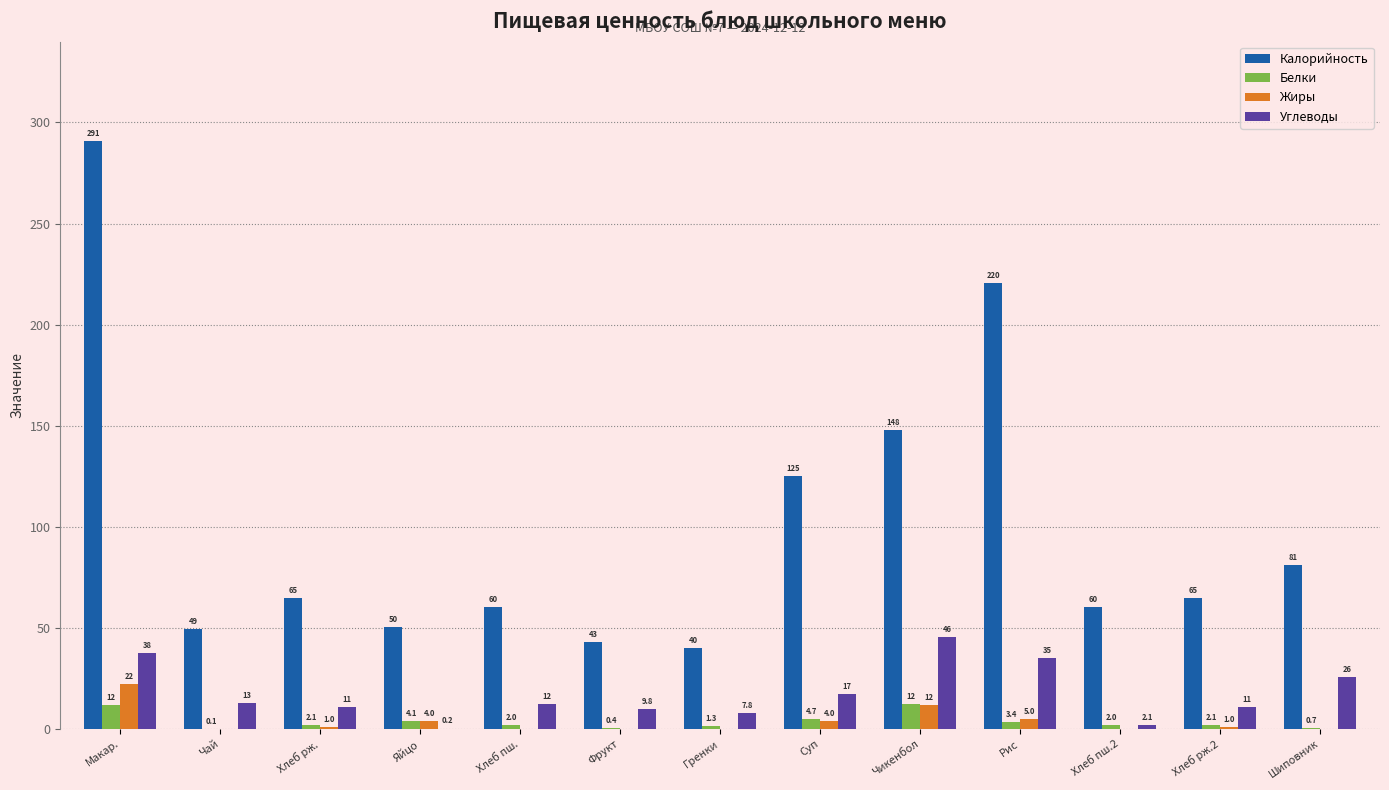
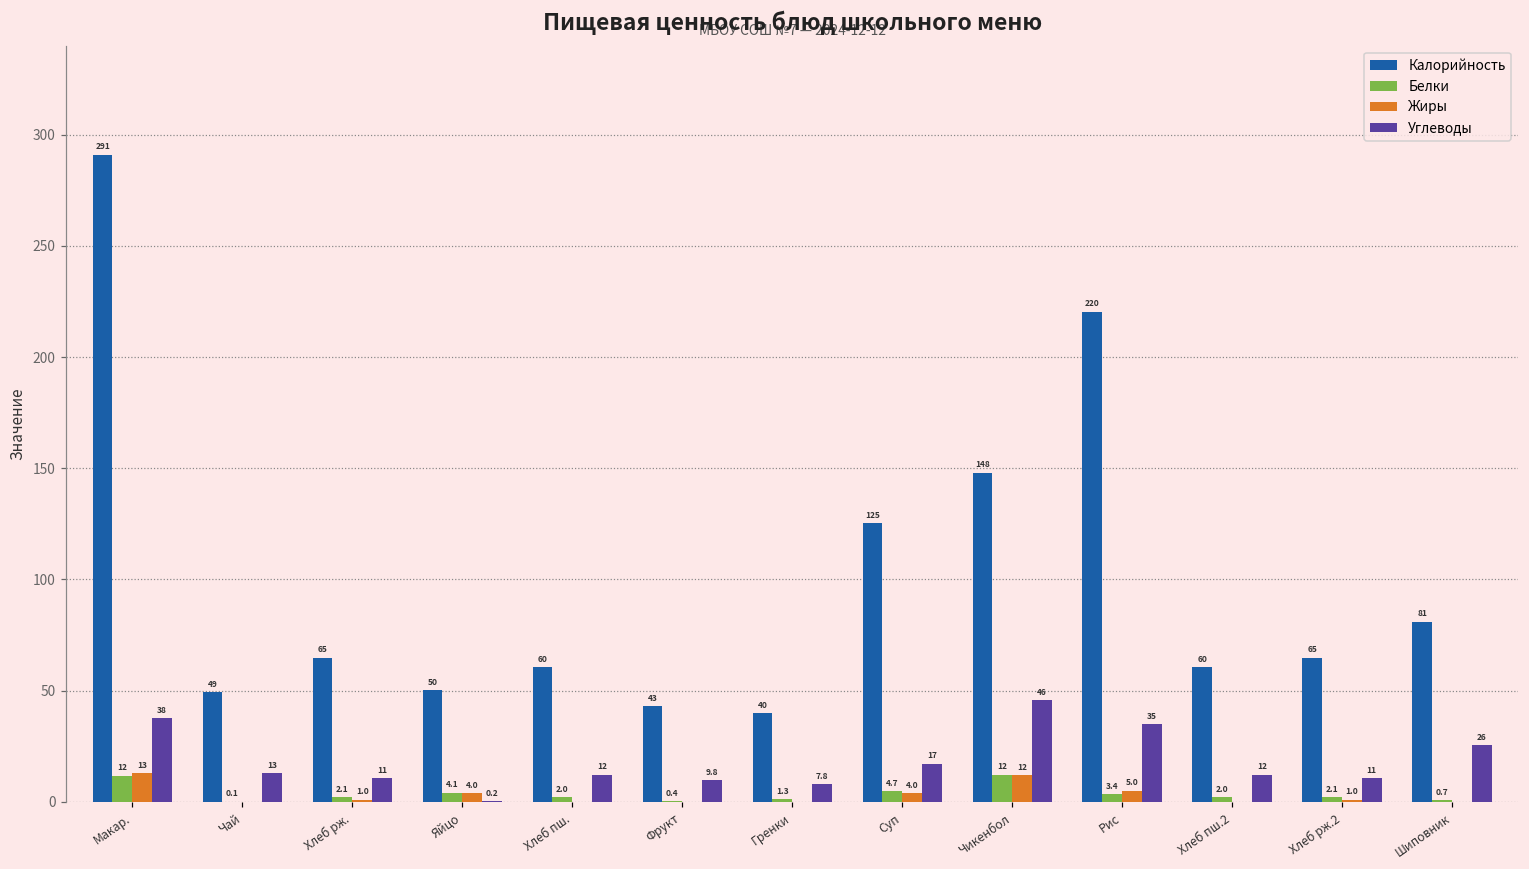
Жиры, Макар.: 22 -> 13
Углеводы, Хлеб пш.2: 2.1 -> 12
